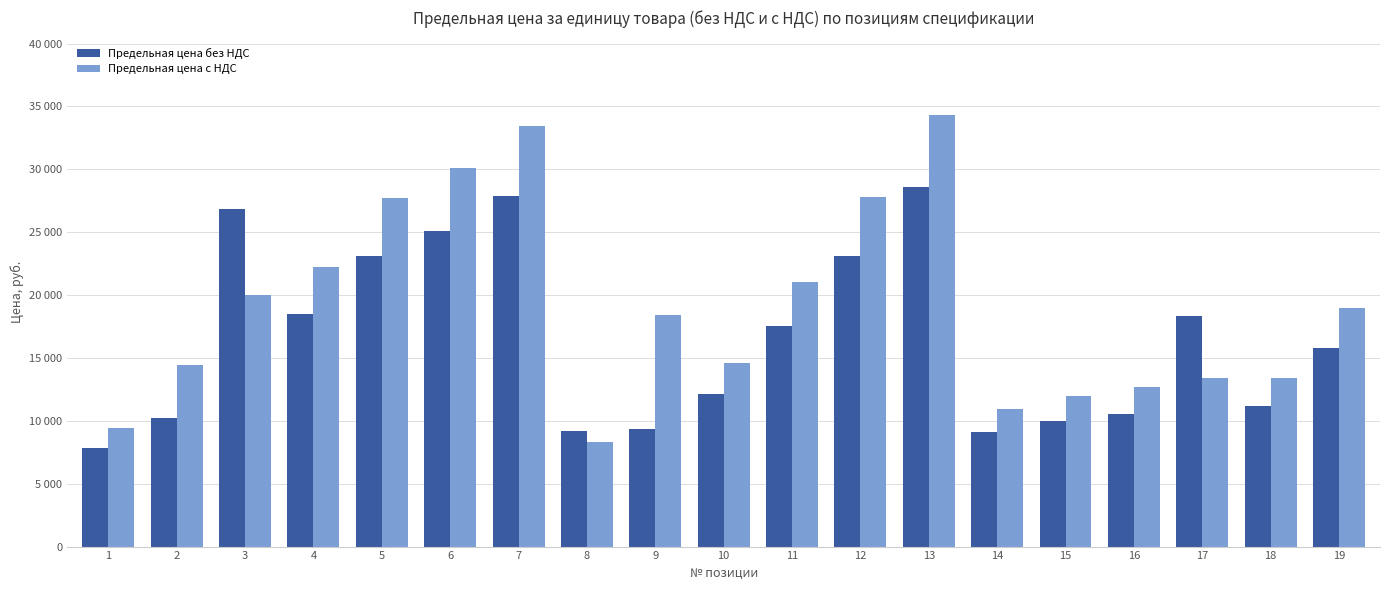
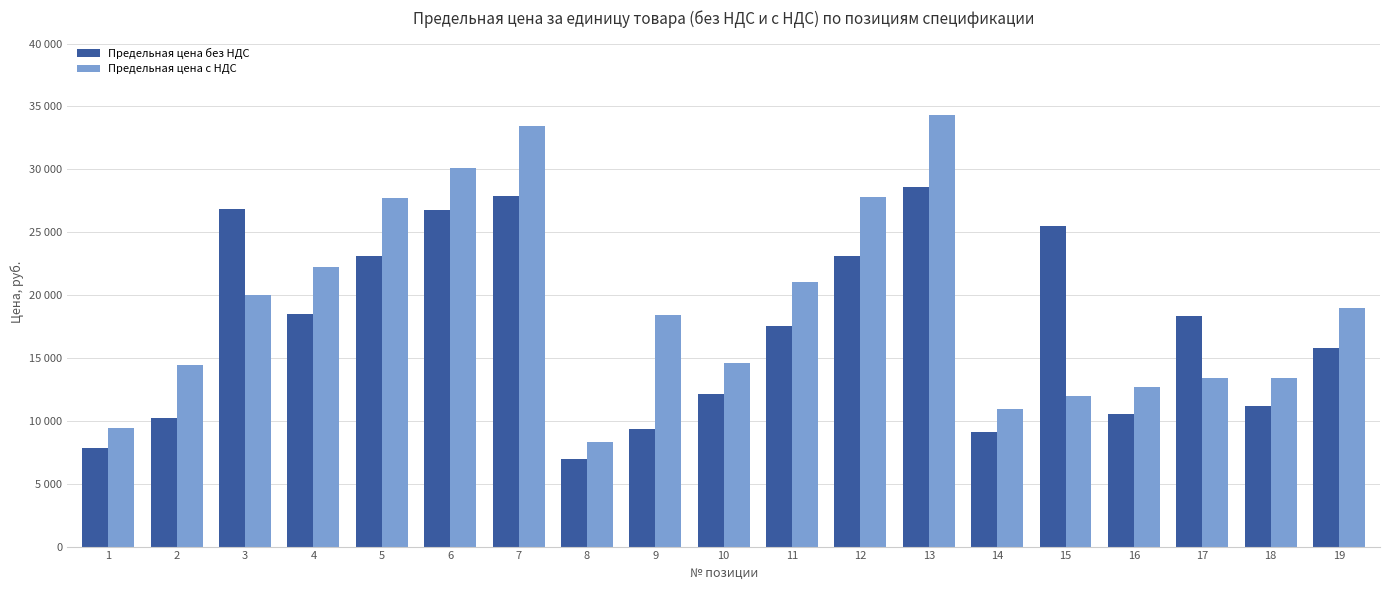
Предельная цена без НДС, 6: 25100 -> 26800
Предельная цена без НДС, 8: 9200 -> 7000
Предельная цена без НДС, 15: 10000 -> 25500
